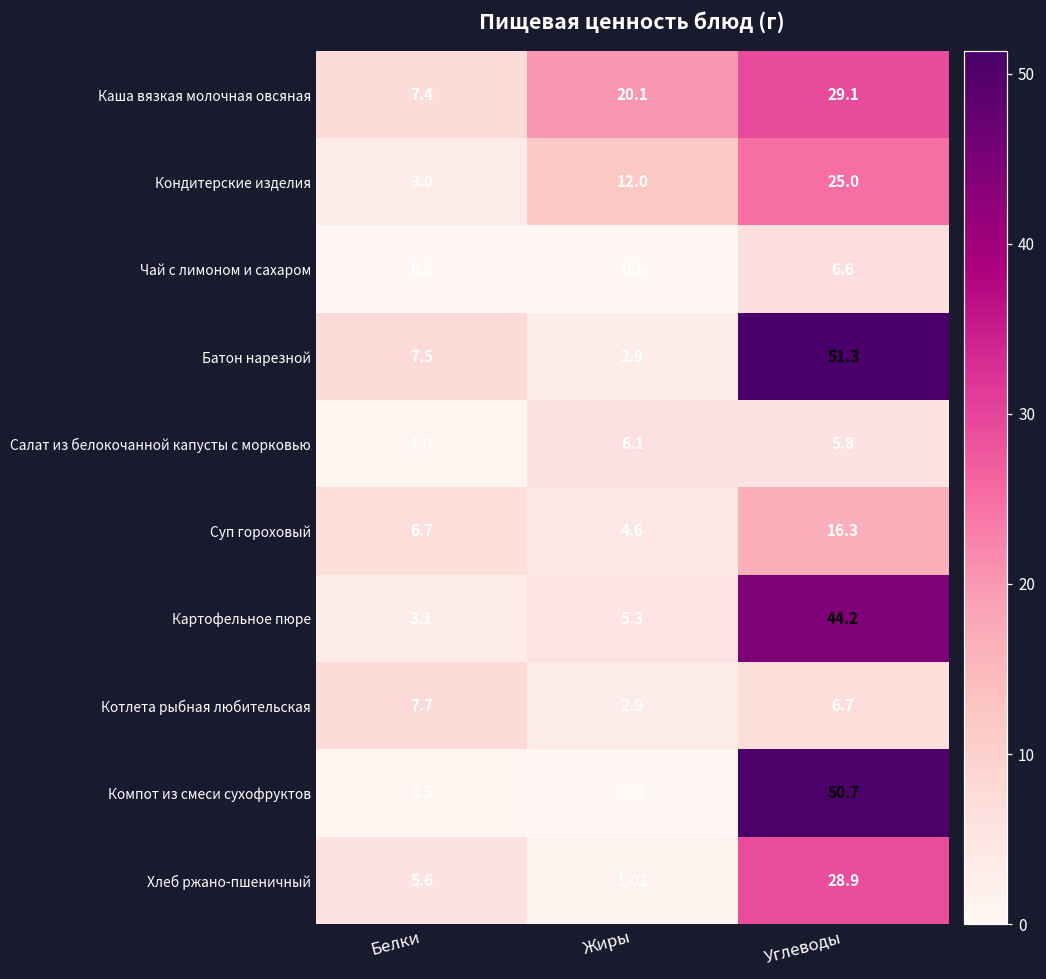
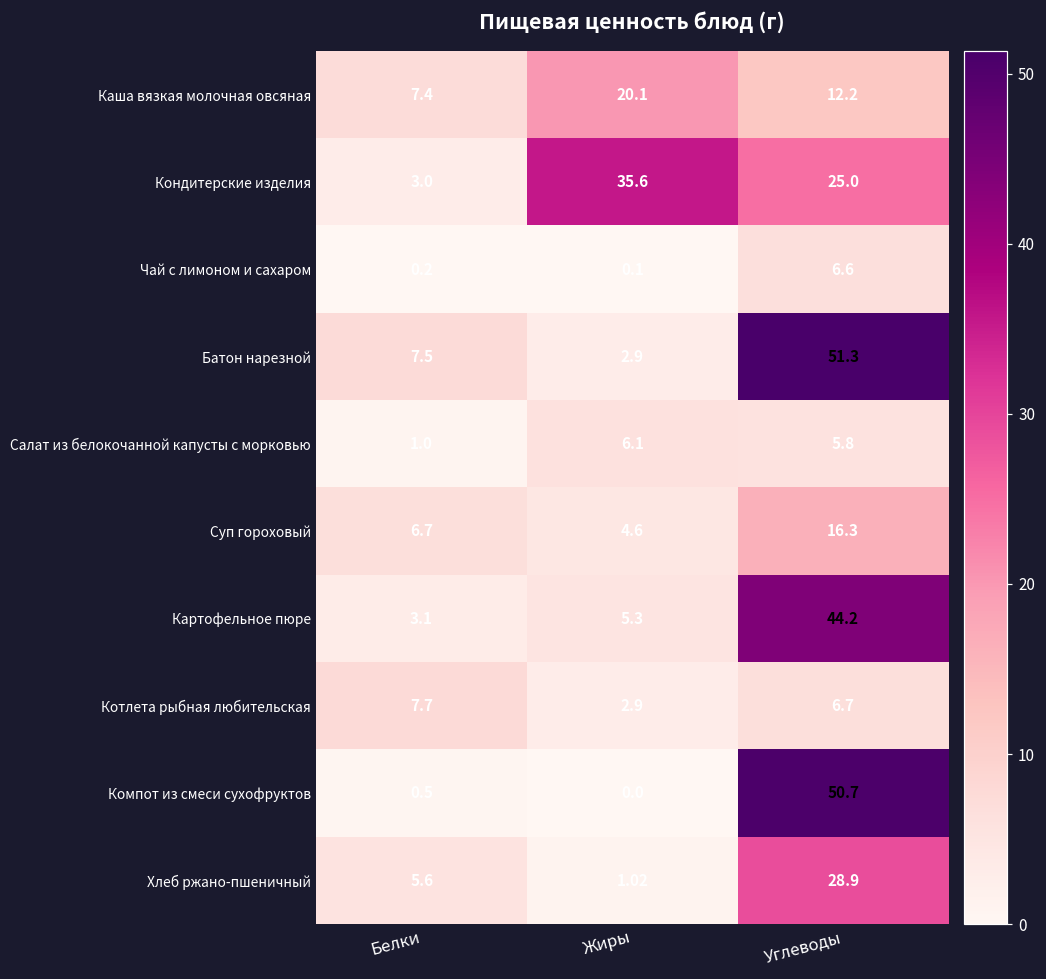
Каша вязкая молочная овсяная, Углеводы: 29.1 -> 12.2
Кондитерские изделия, Жиры: 12.0 -> 35.6
